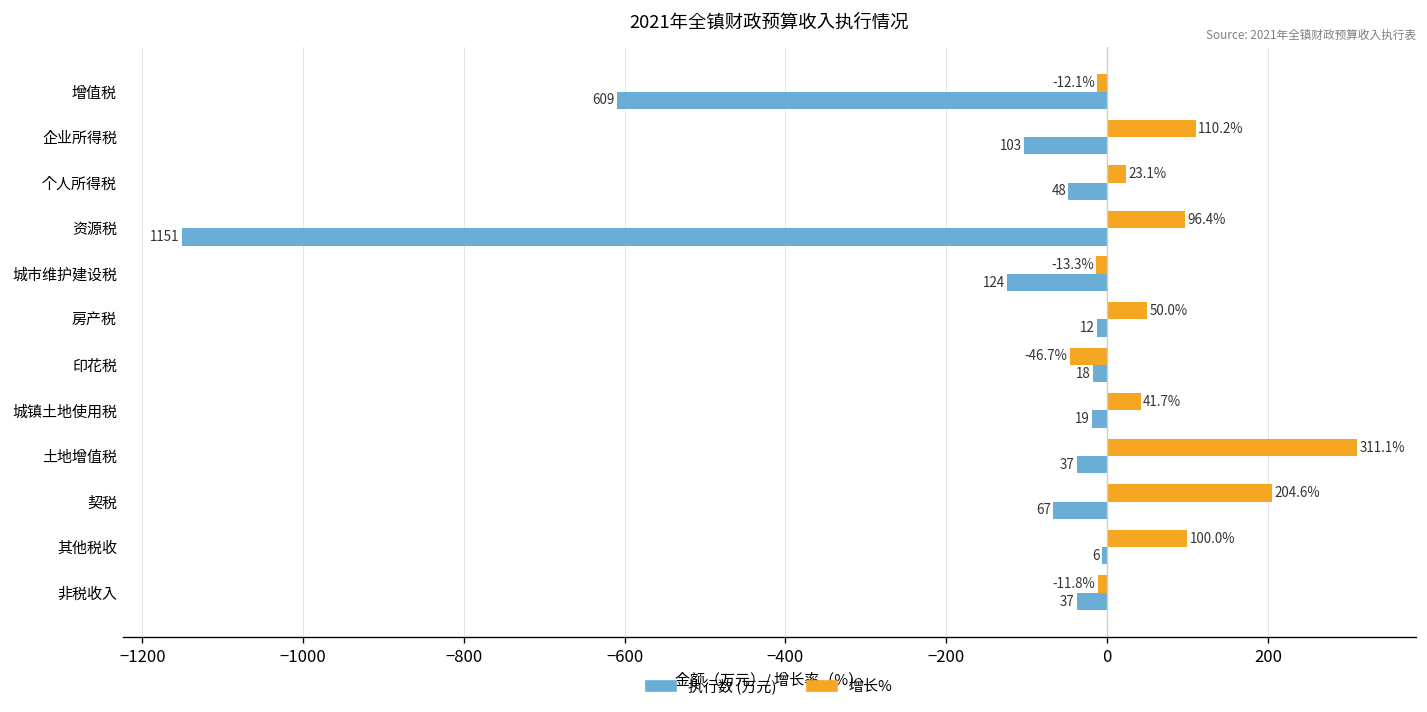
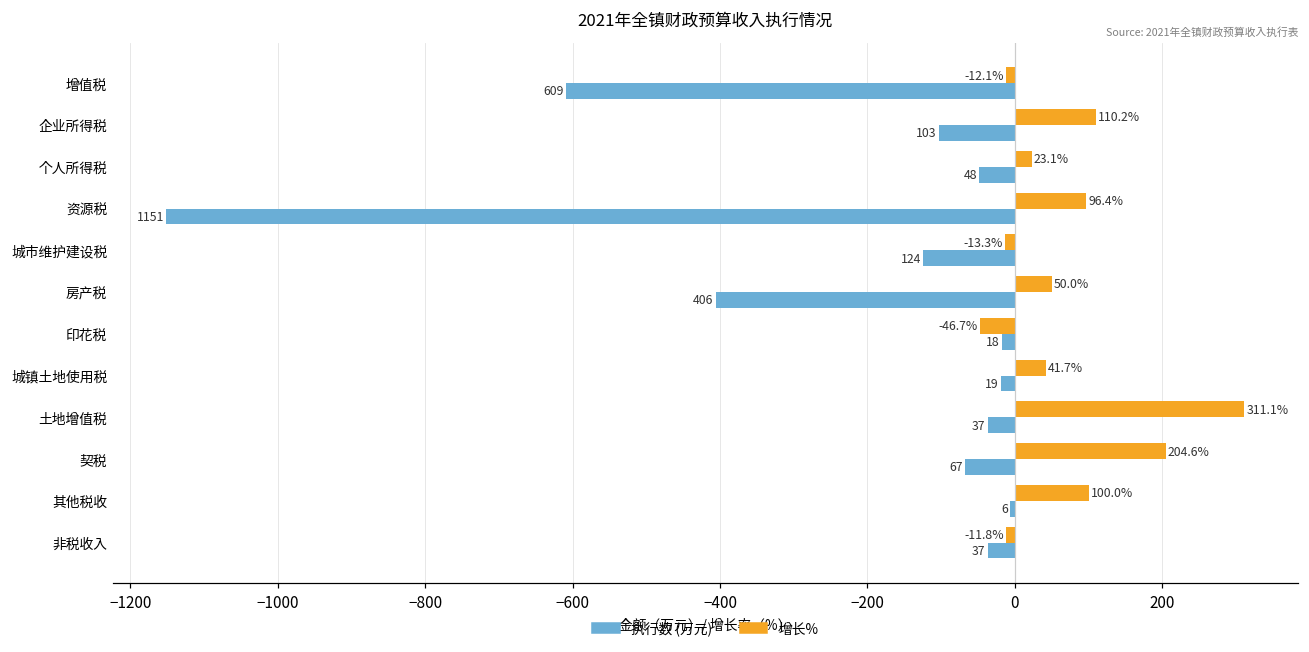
执行数 (万元), 房产税: 12 -> 406
